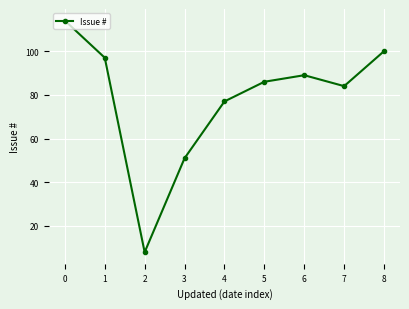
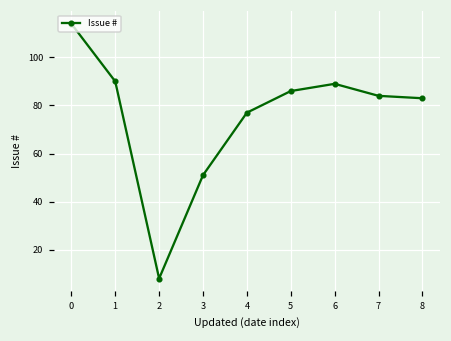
1: 97 -> 90
8: 100 -> 83
